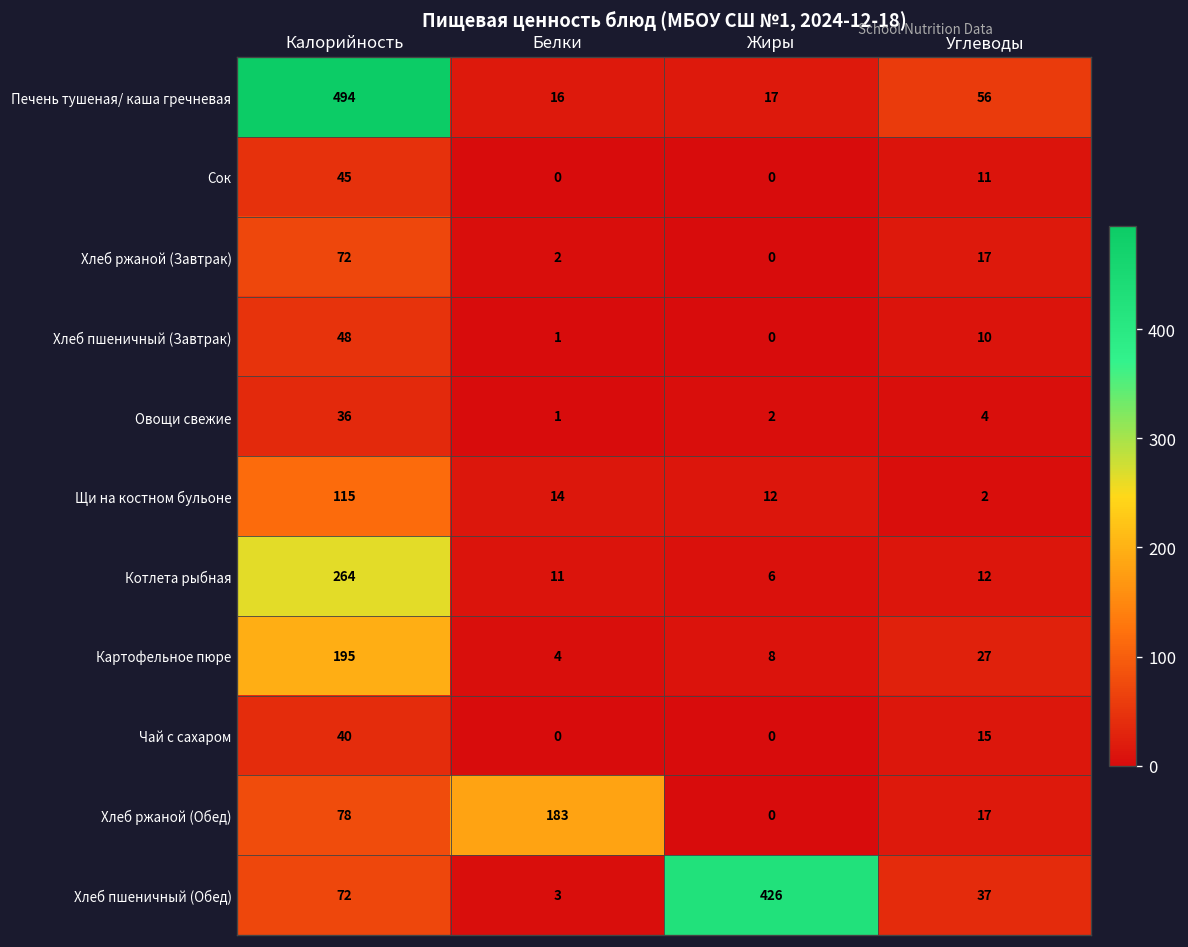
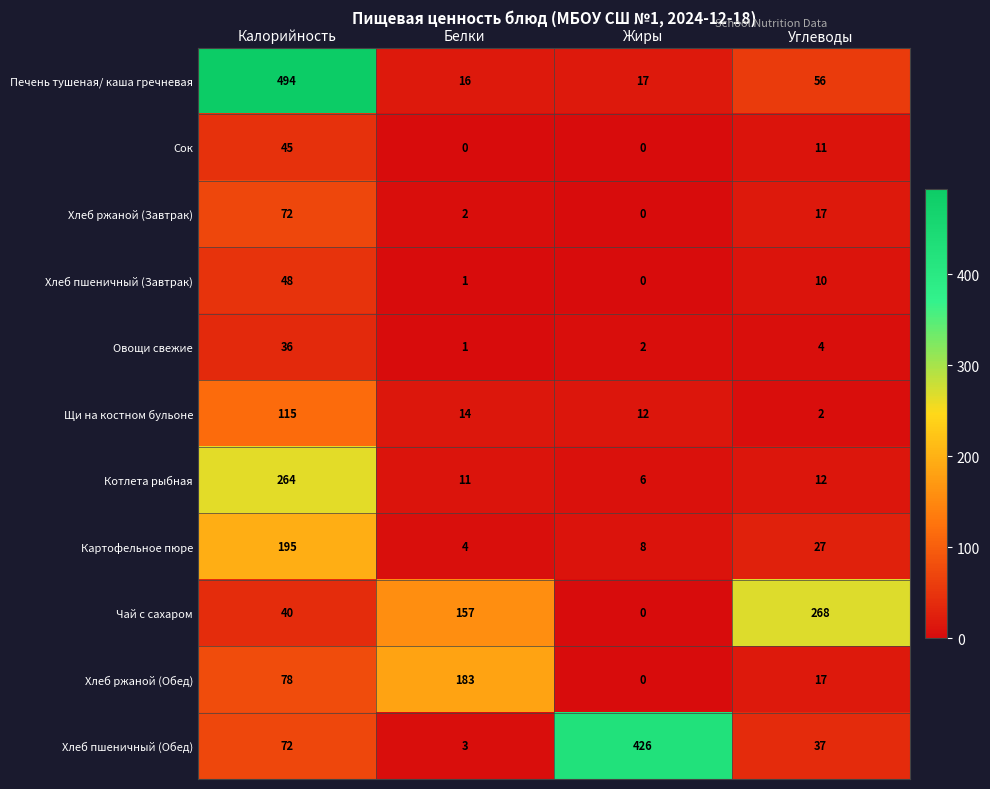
Чай с сахаром, Белки: 0 -> 157
Чай с сахаром, Углеводы: 15 -> 268
